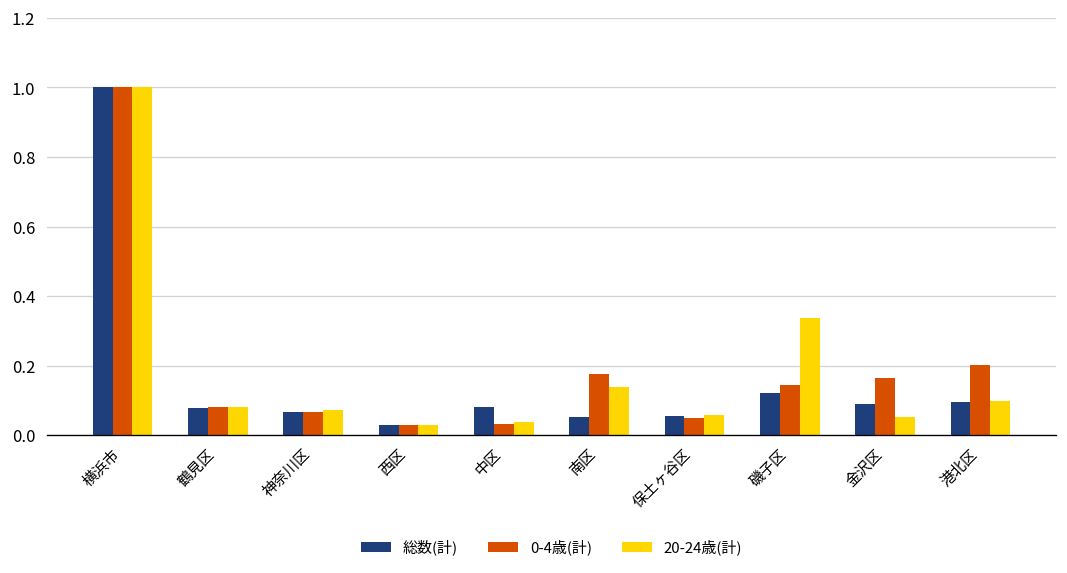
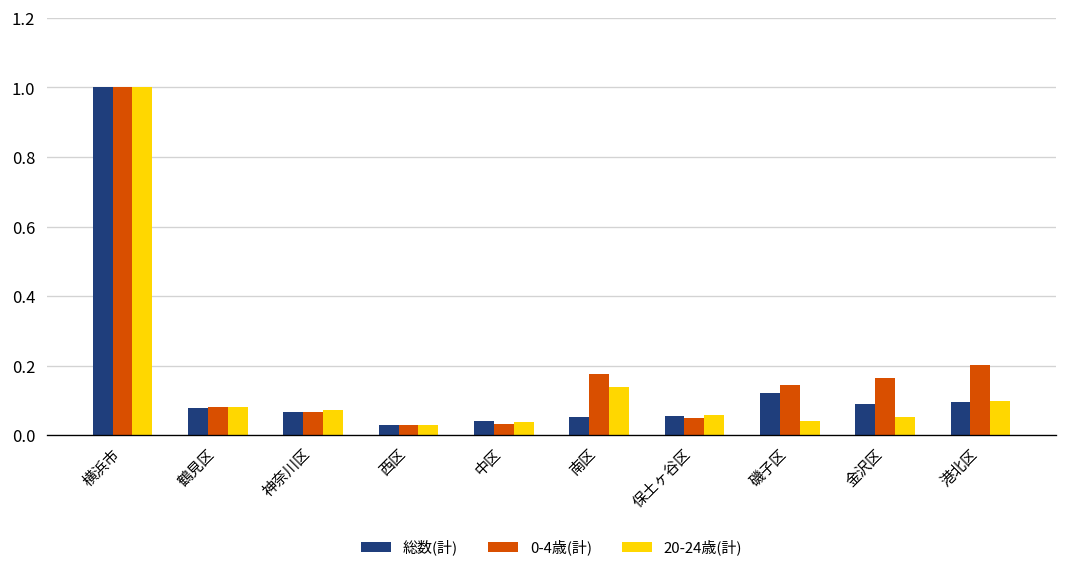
総数(計), 中区: 0.08 -> 0.04
20-24歳(計), 磯子区: 0.34 -> 0.04
